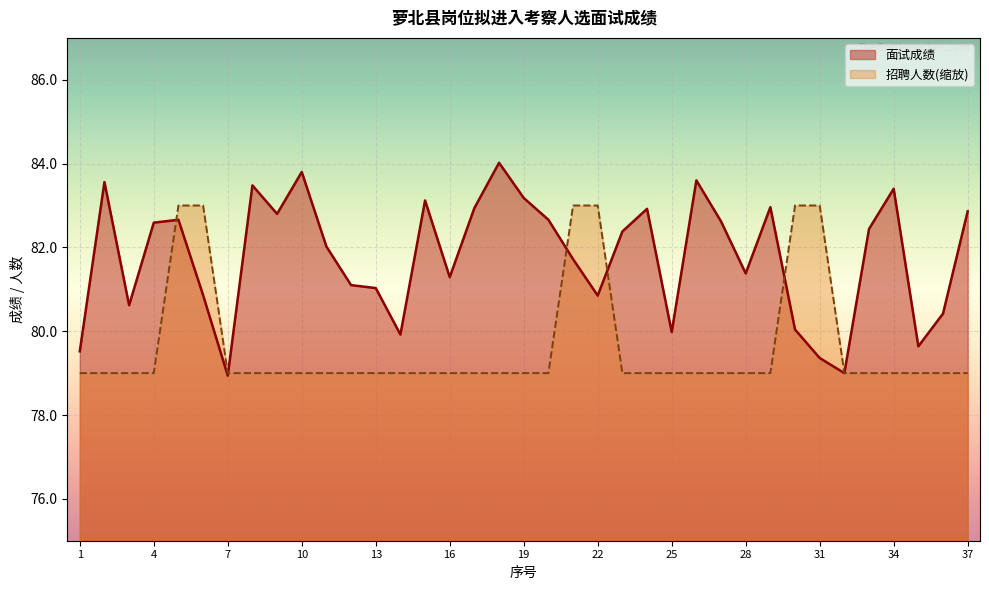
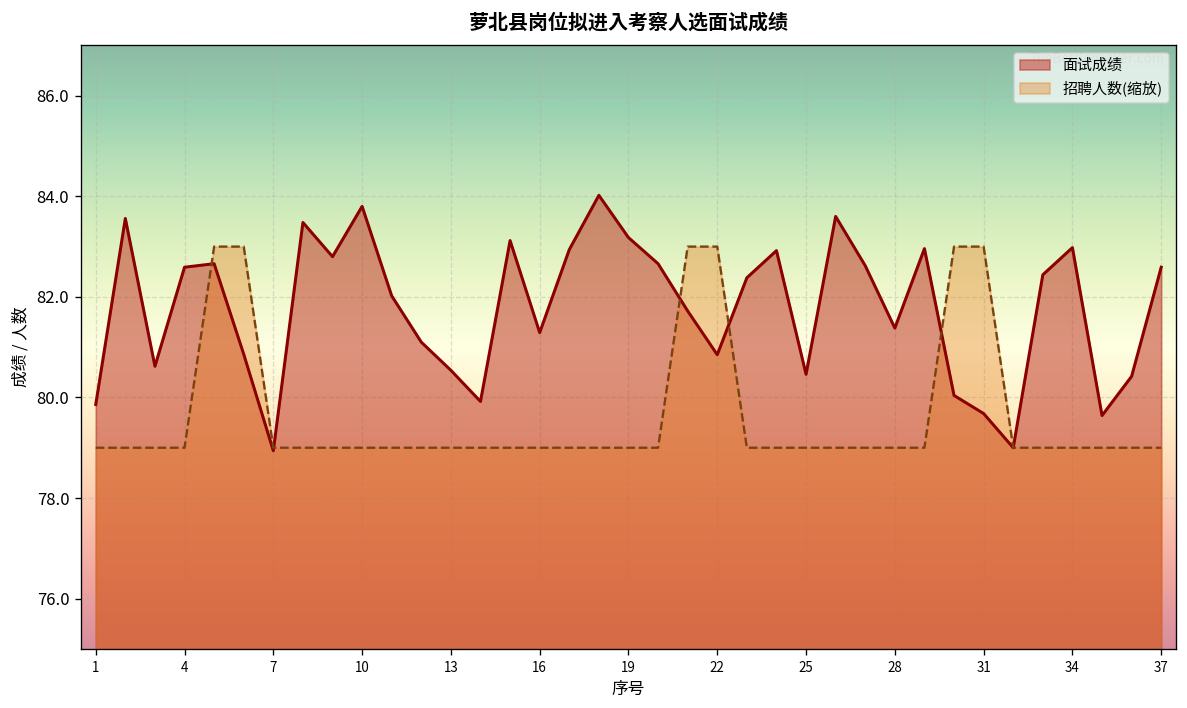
面试成绩, 1: 79.5 -> 79.9
面试成绩, 13: 81.0 -> 80.5
面试成绩, 25: 80.0 -> 80.5
面试成绩, 31: 79.4 -> 79.7
面试成绩, 34: 83.4 -> 83.0
面试成绩, 37: 82.9 -> 82.6
